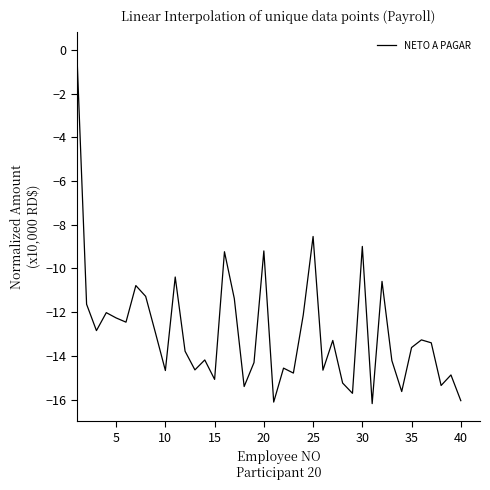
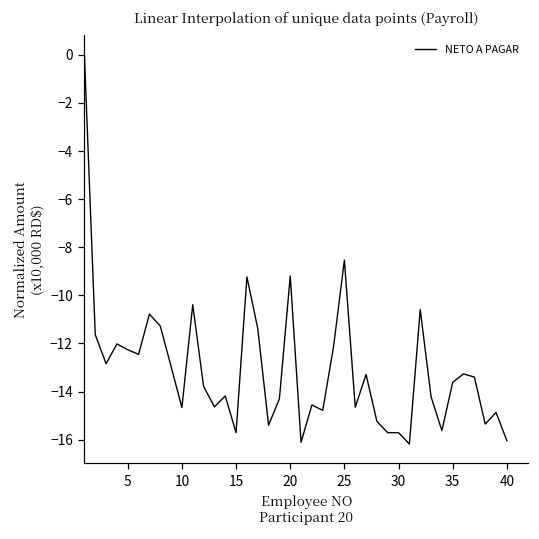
15: -15.1 -> -15.7
30: -9.0 -> -15.7
